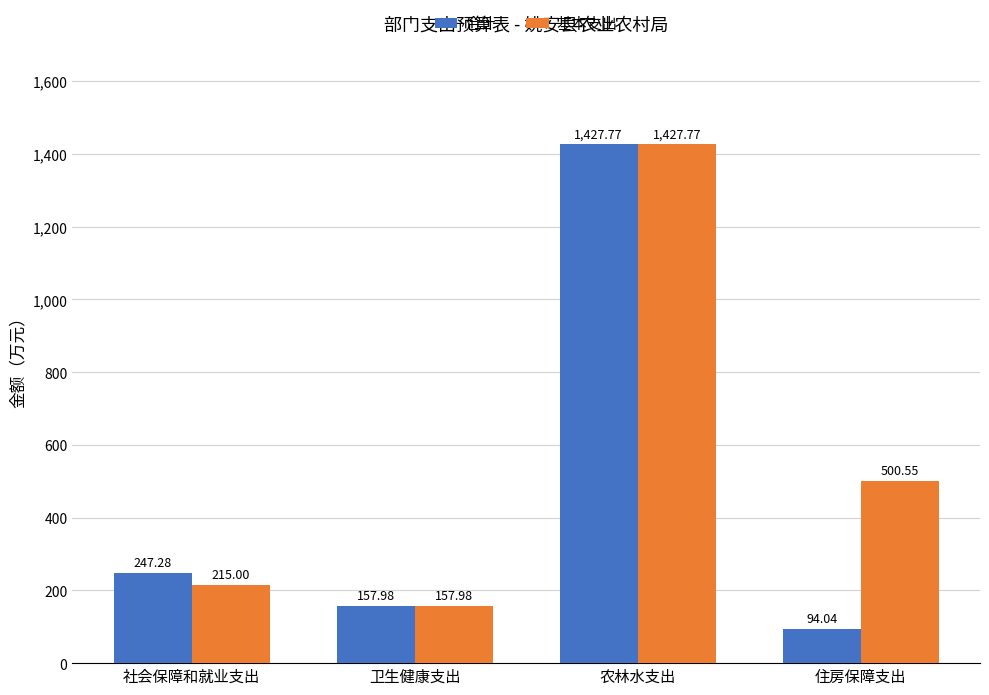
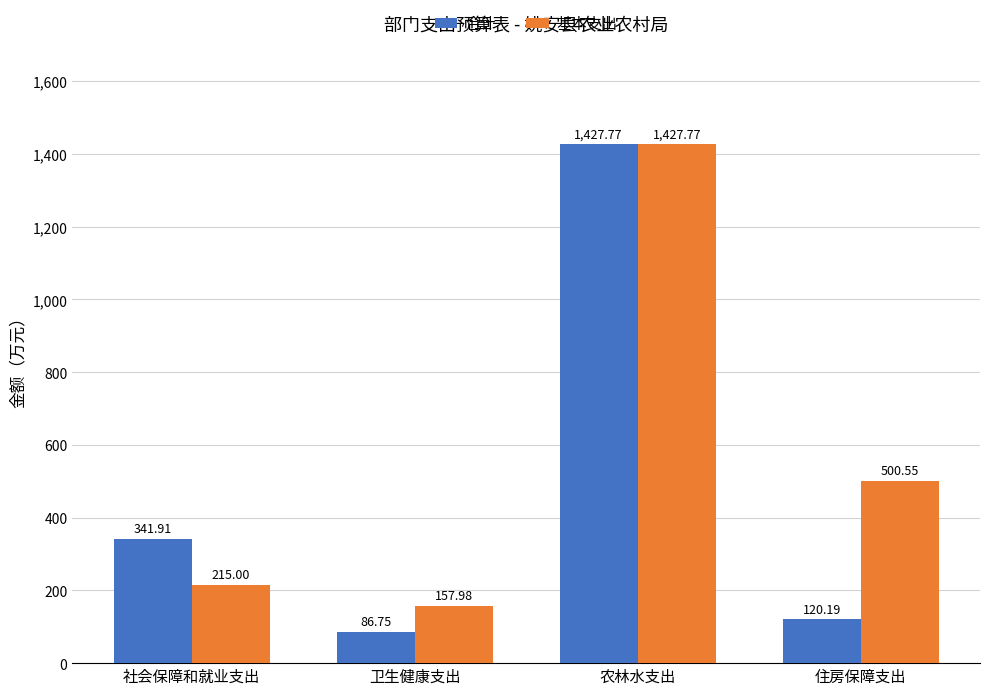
合计, 社会保障和就业支出: 247.28 -> 341.91
合计, 卫生健康支出: 157.98 -> 86.75
合计, 住房保障支出: 94.04 -> 120.19
